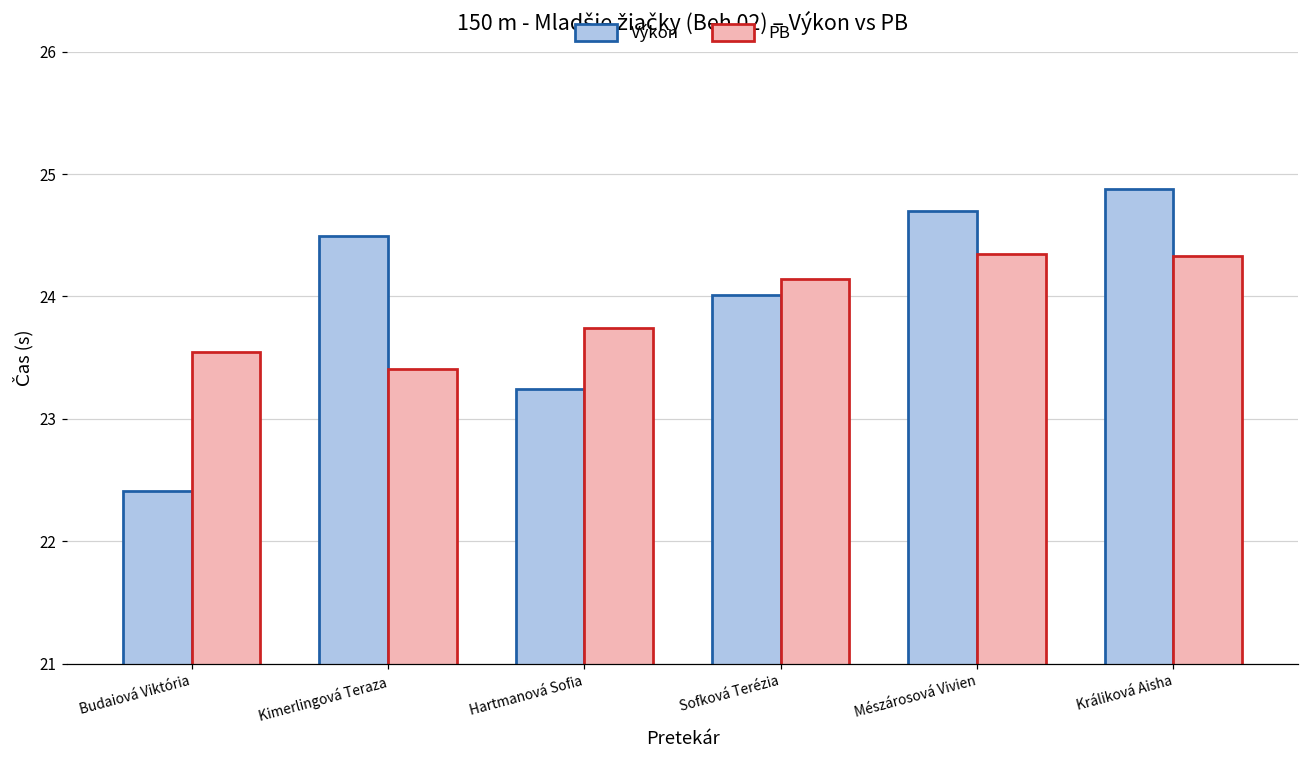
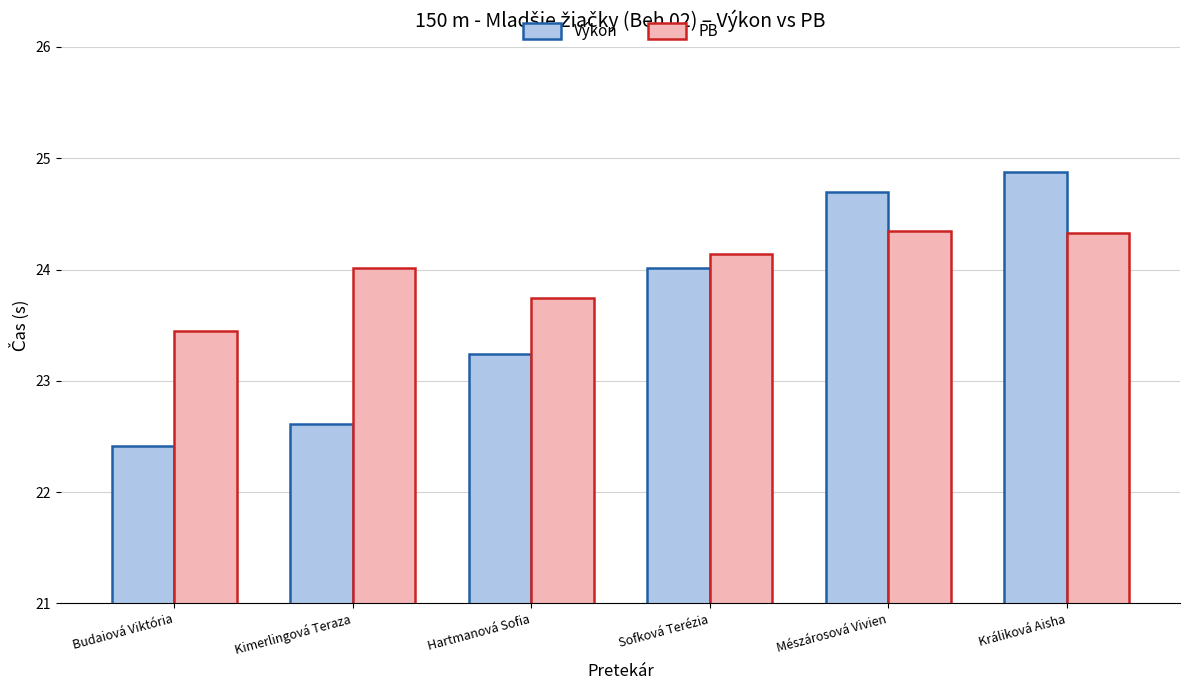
PB, Budaiová Viktória: 23.55 -> 23.45
Výkon, Kimerlingová Teraza: 24.49 -> 22.61
PB, Kimerlingová Teraza: 23.41 -> 24.01
